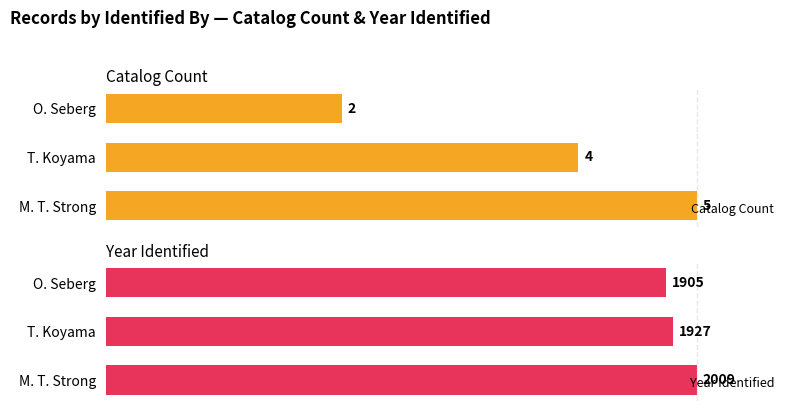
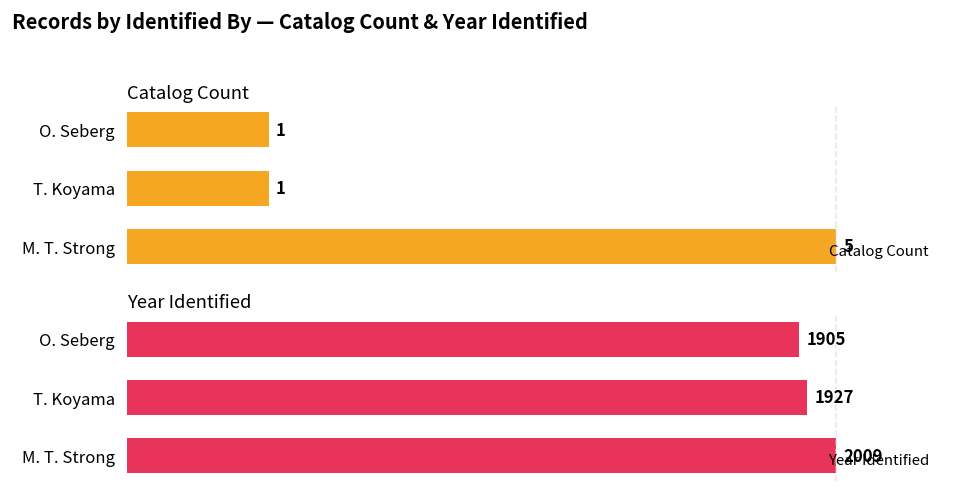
Catalog Count, O. Seberg: 2 -> 1
Catalog Count, T. Koyama: 4 -> 1
